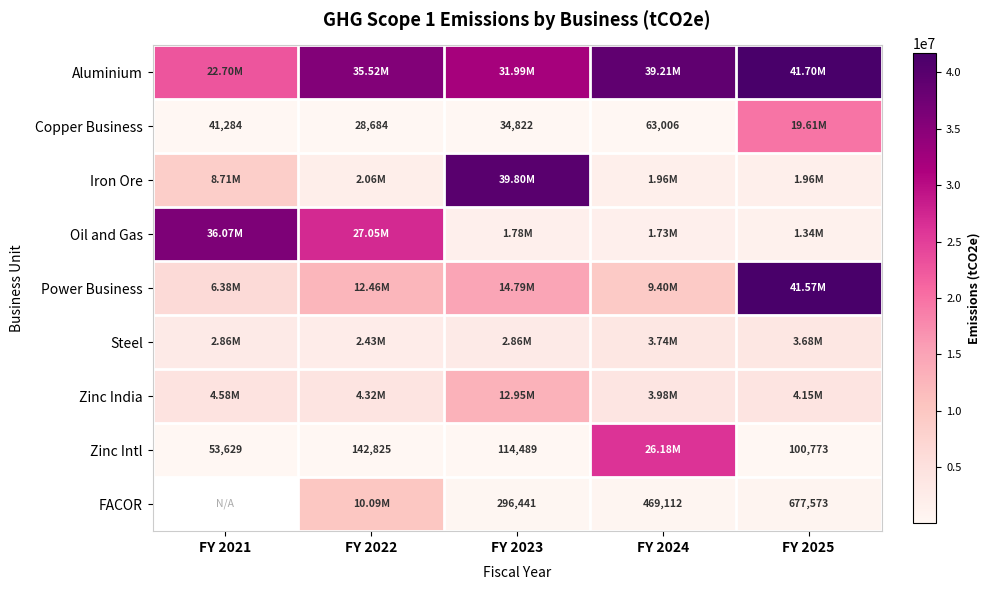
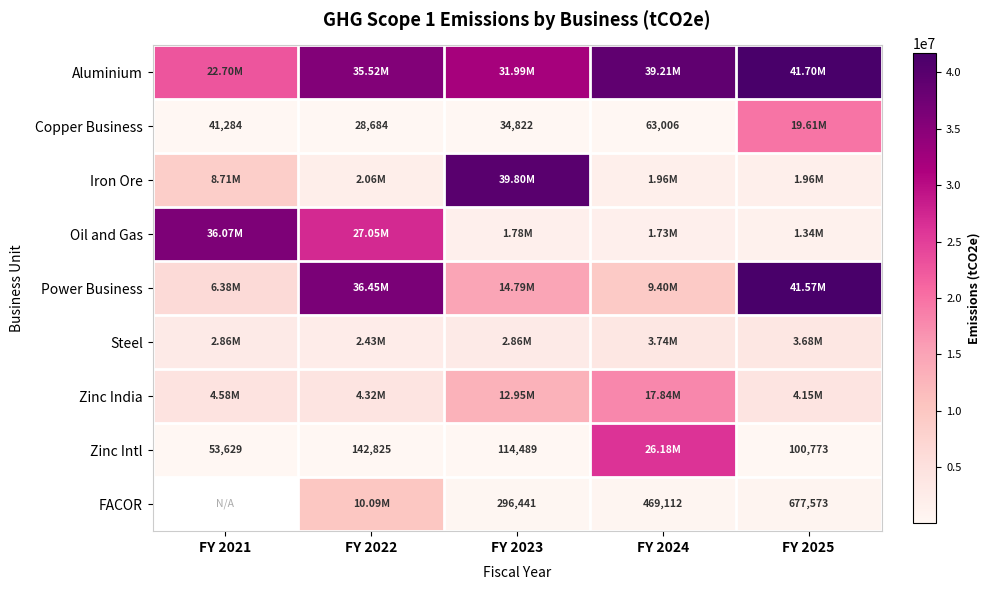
Power Business, FY 2022: 12.46M -> 36.45M
Zinc India, FY 2024: 3.98M -> 17.84M
